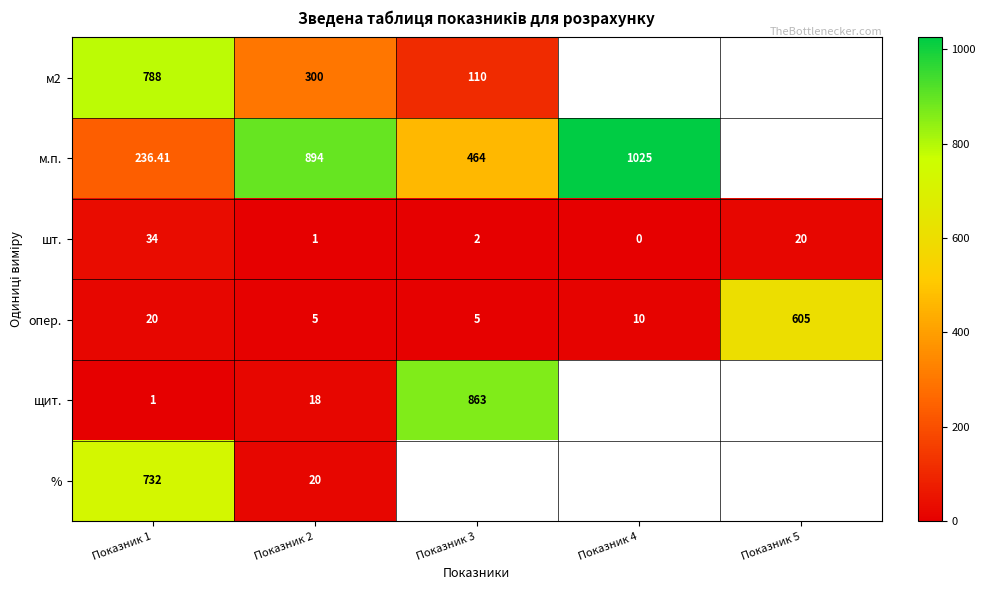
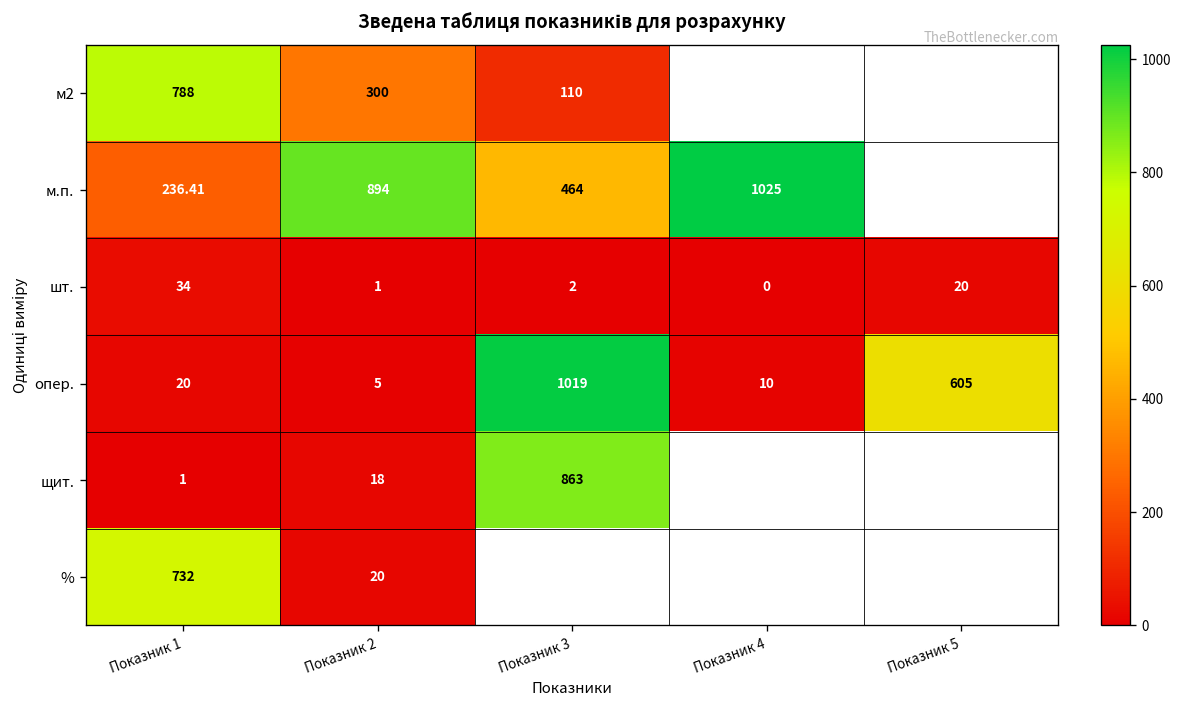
опер., Показник 3: 5 -> 1019
